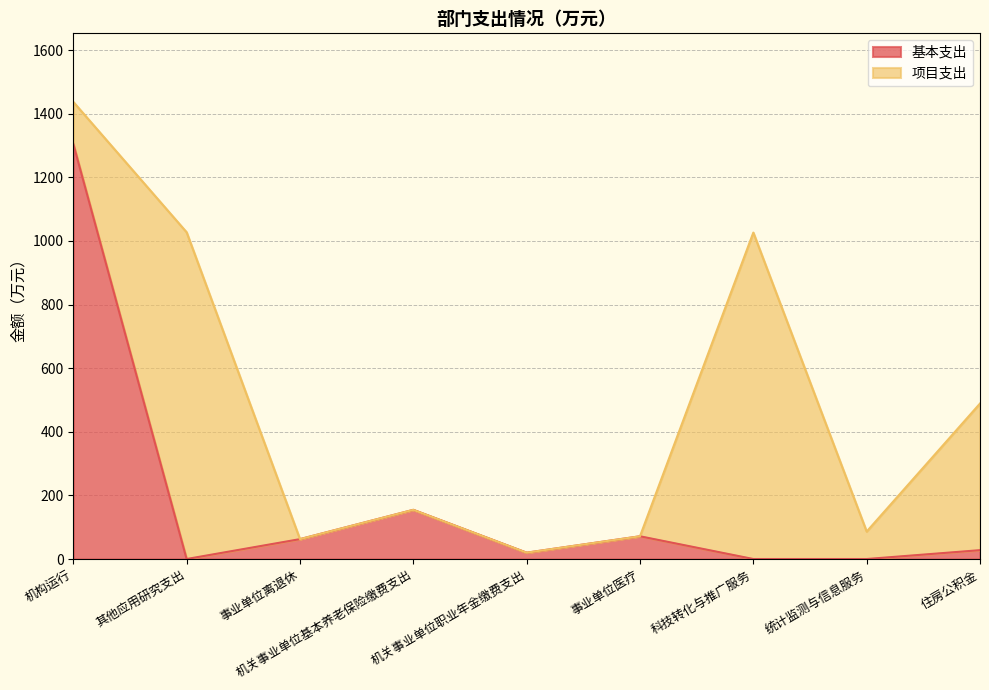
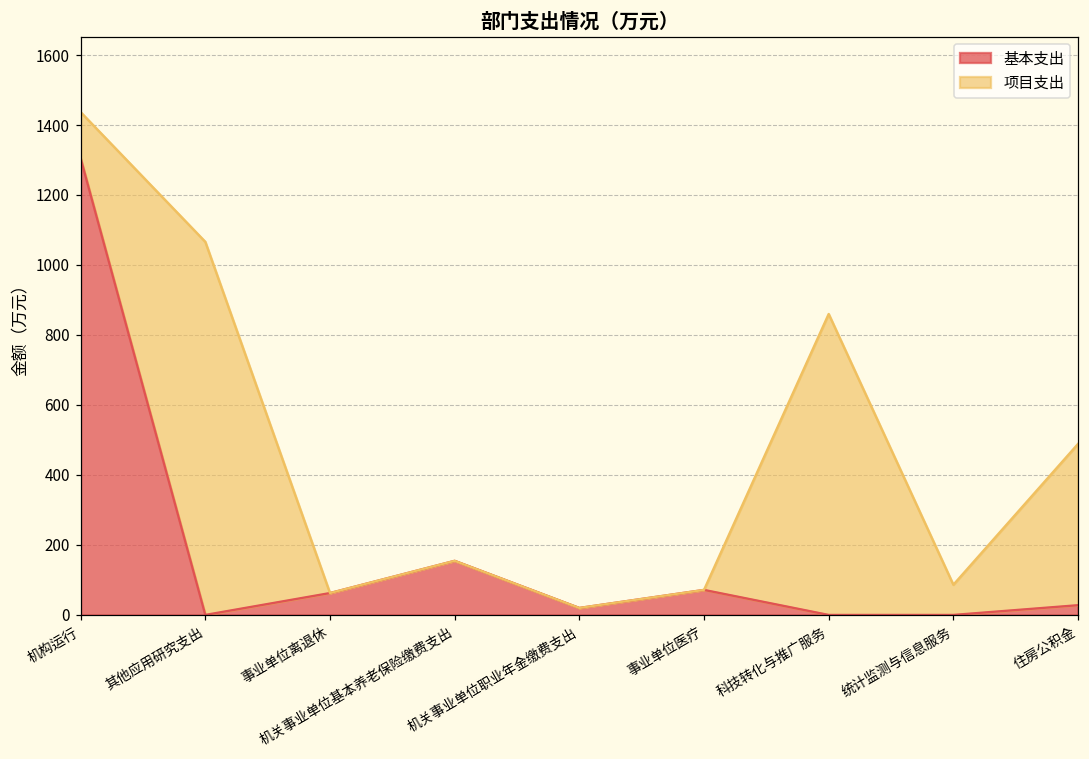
项目支出, 其他应用研究支出: 1030 -> 1070
项目支出, 科技转化与推广服务: 1030 -> 860
